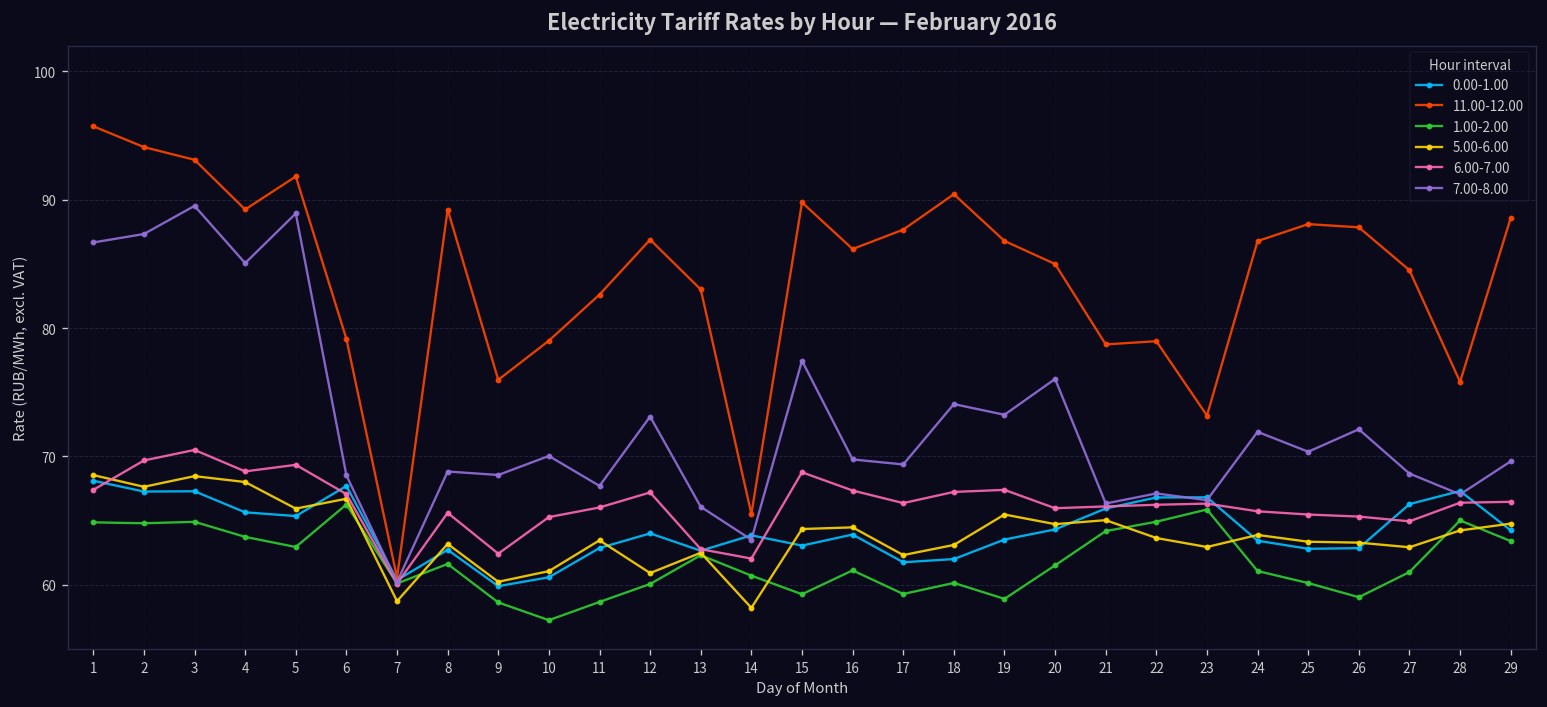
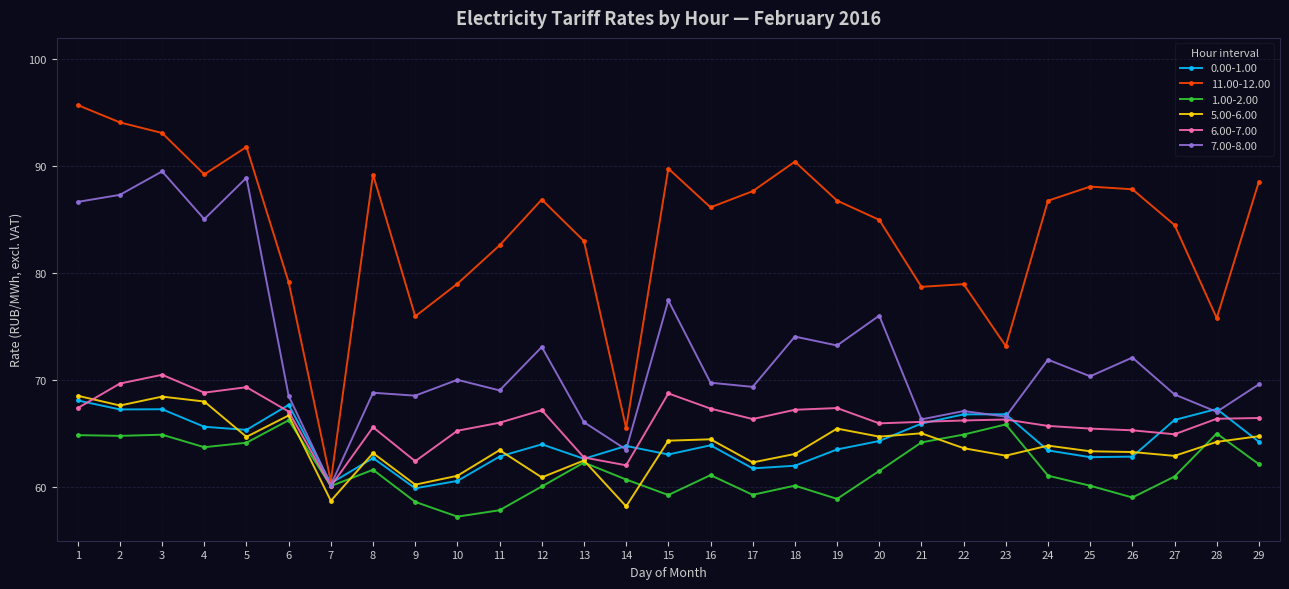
1.00-2.00, 5: 63.0 -> 64.2
5.00-6.00, 5: 65.9 -> 64.7
1.00-2.00, 11: 58.7 -> 57.9
7.00-8.00, 11: 67.7 -> 69.1
1.00-2.00, 29: 63.4 -> 62.2
